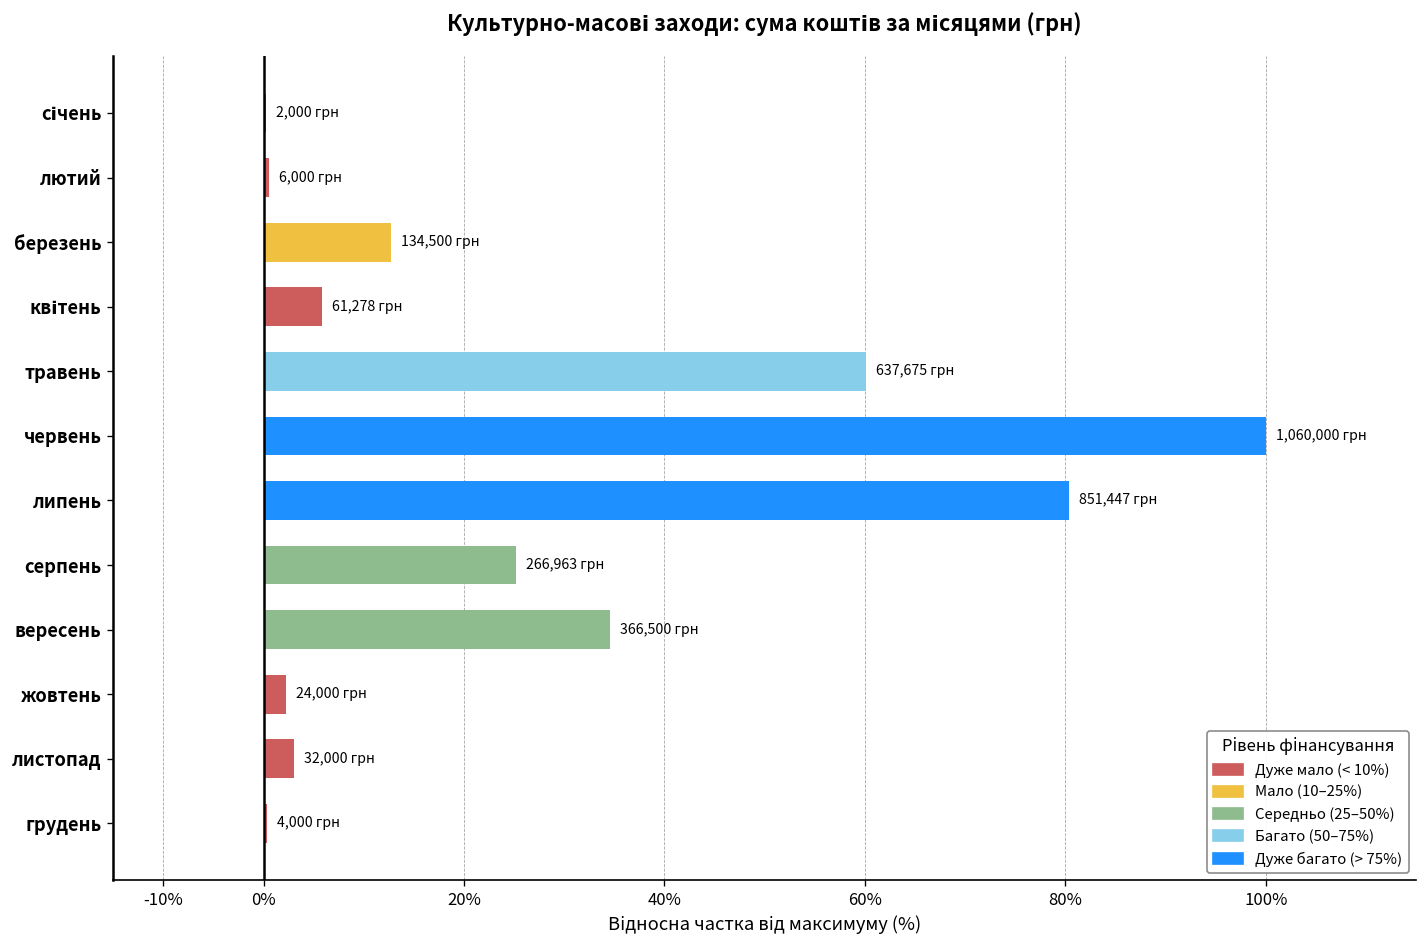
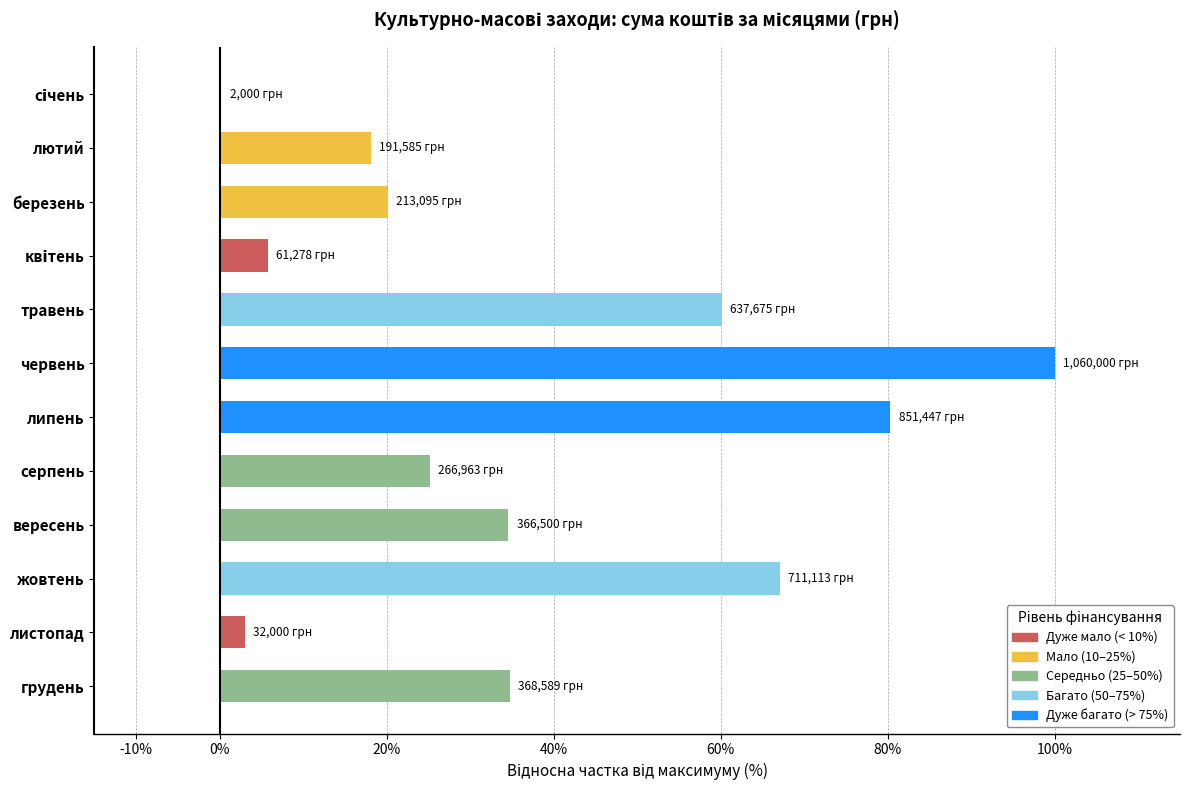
лютий: 6,000 -> 191,585
березень: 134,500 -> 213,095
жовтень: 24,000 -> 711,113
грудень: 4,000 -> 368,589
